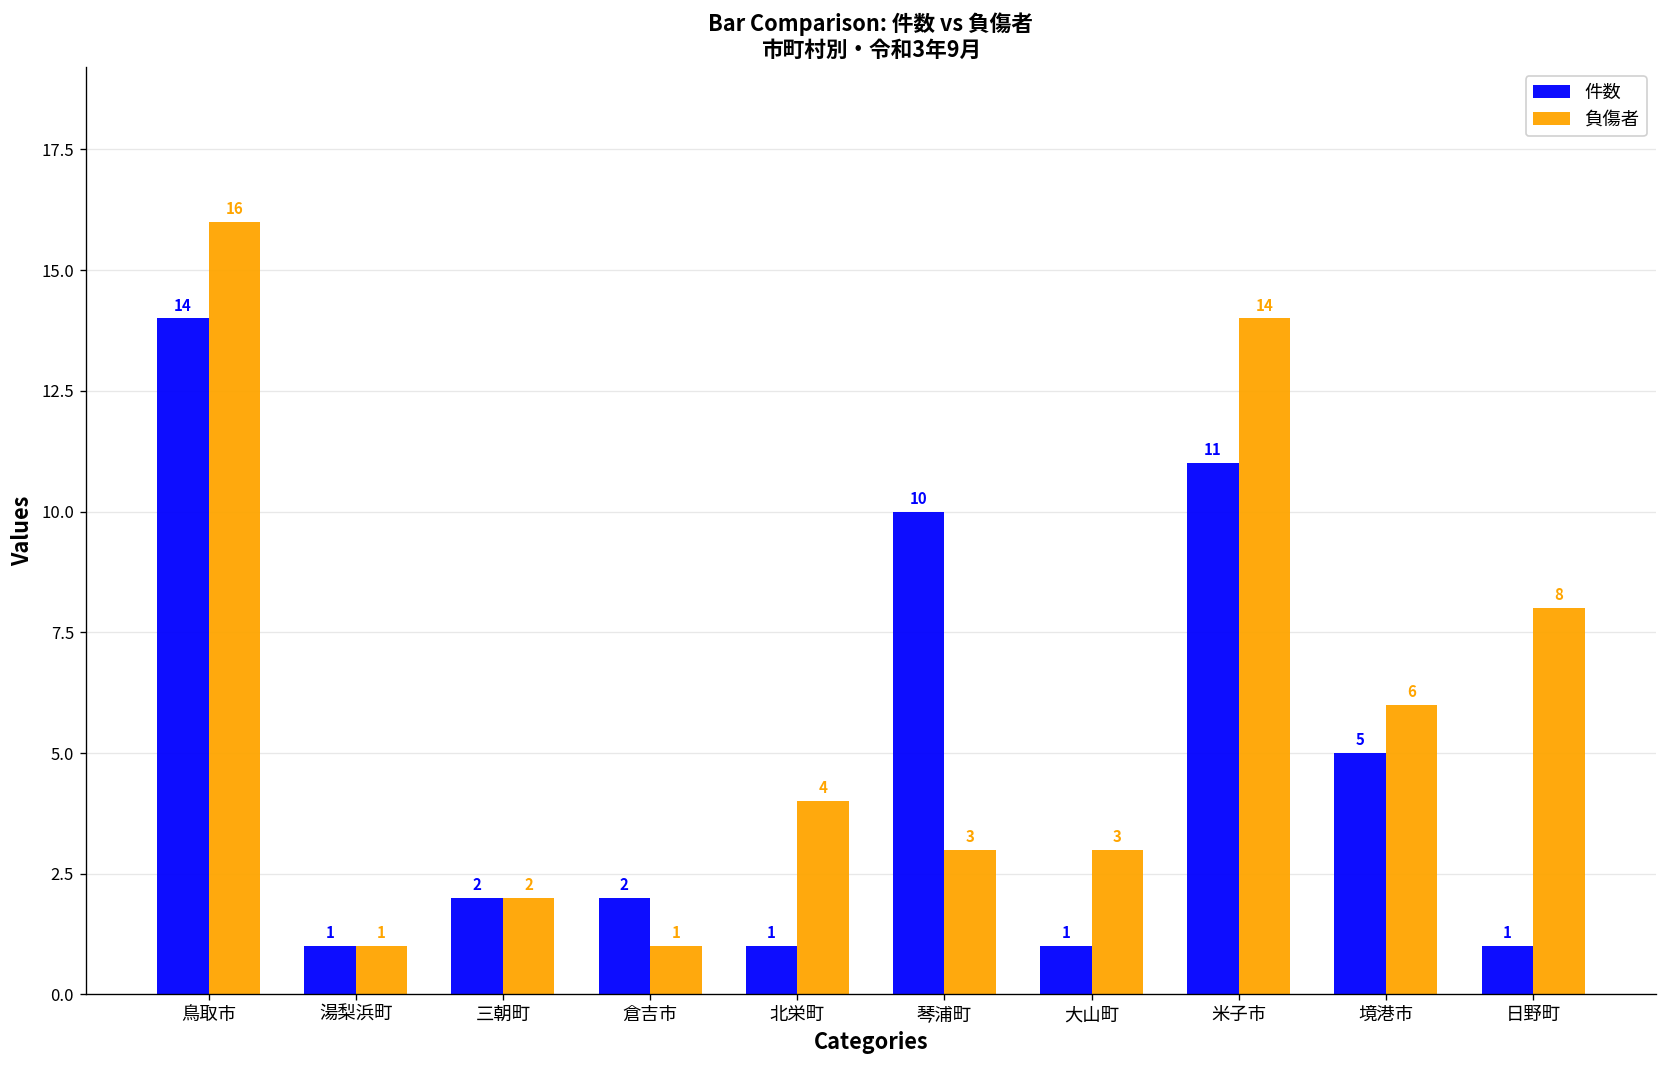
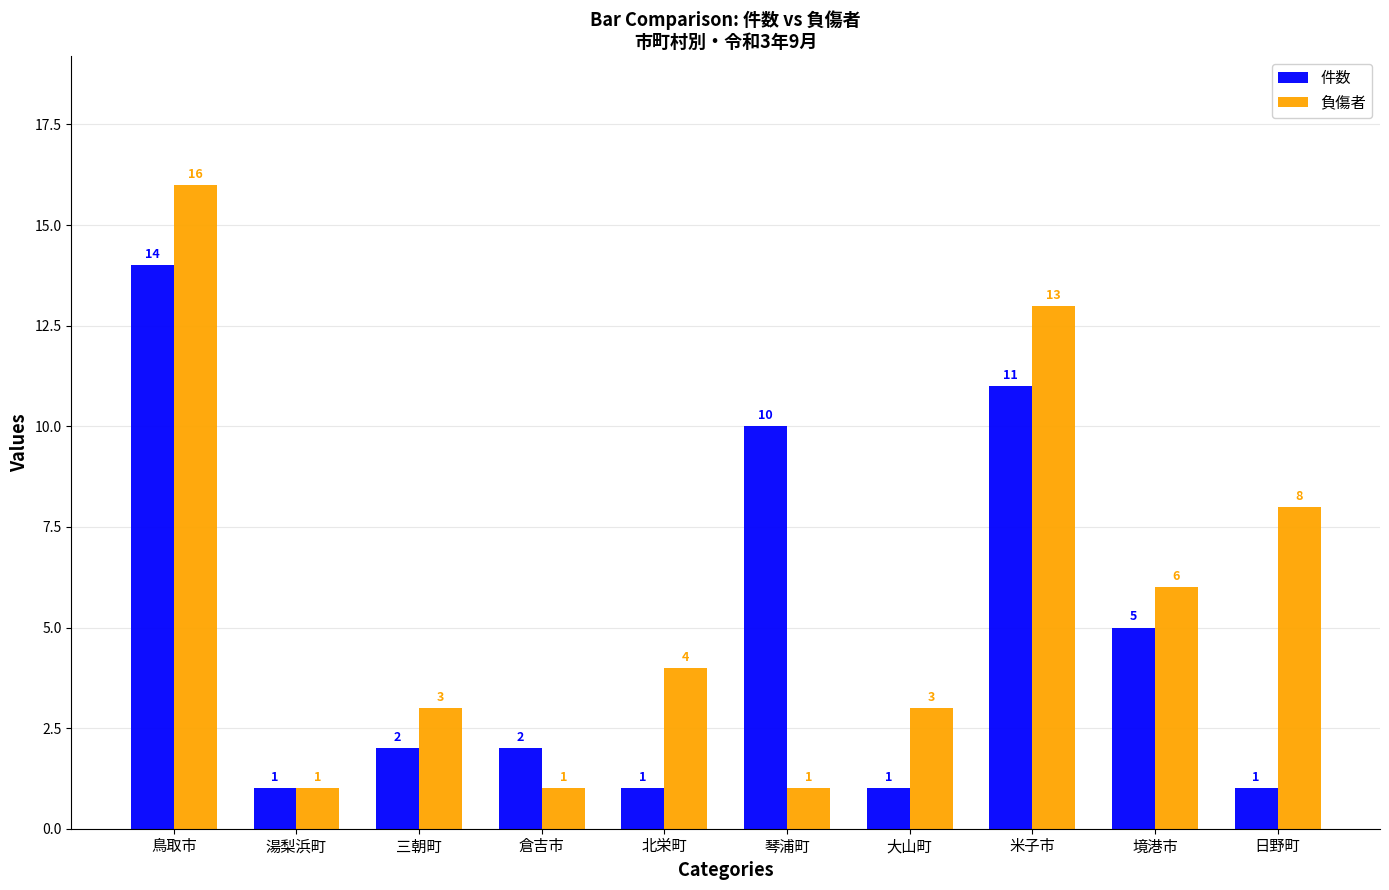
負傷者, 三朝町: 2 -> 3
負傷者, 琴浦町: 3 -> 1
負傷者, 米子市: 14 -> 13
